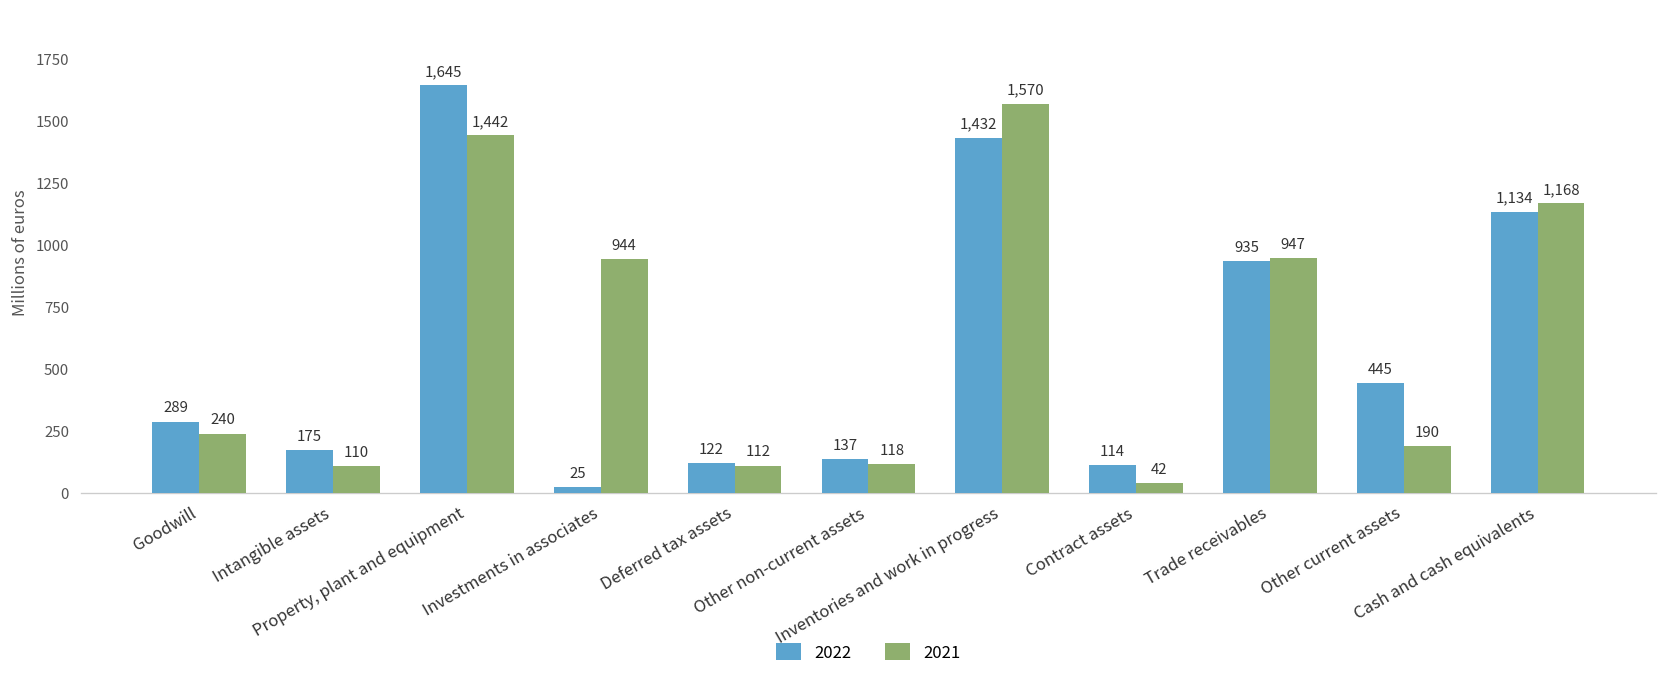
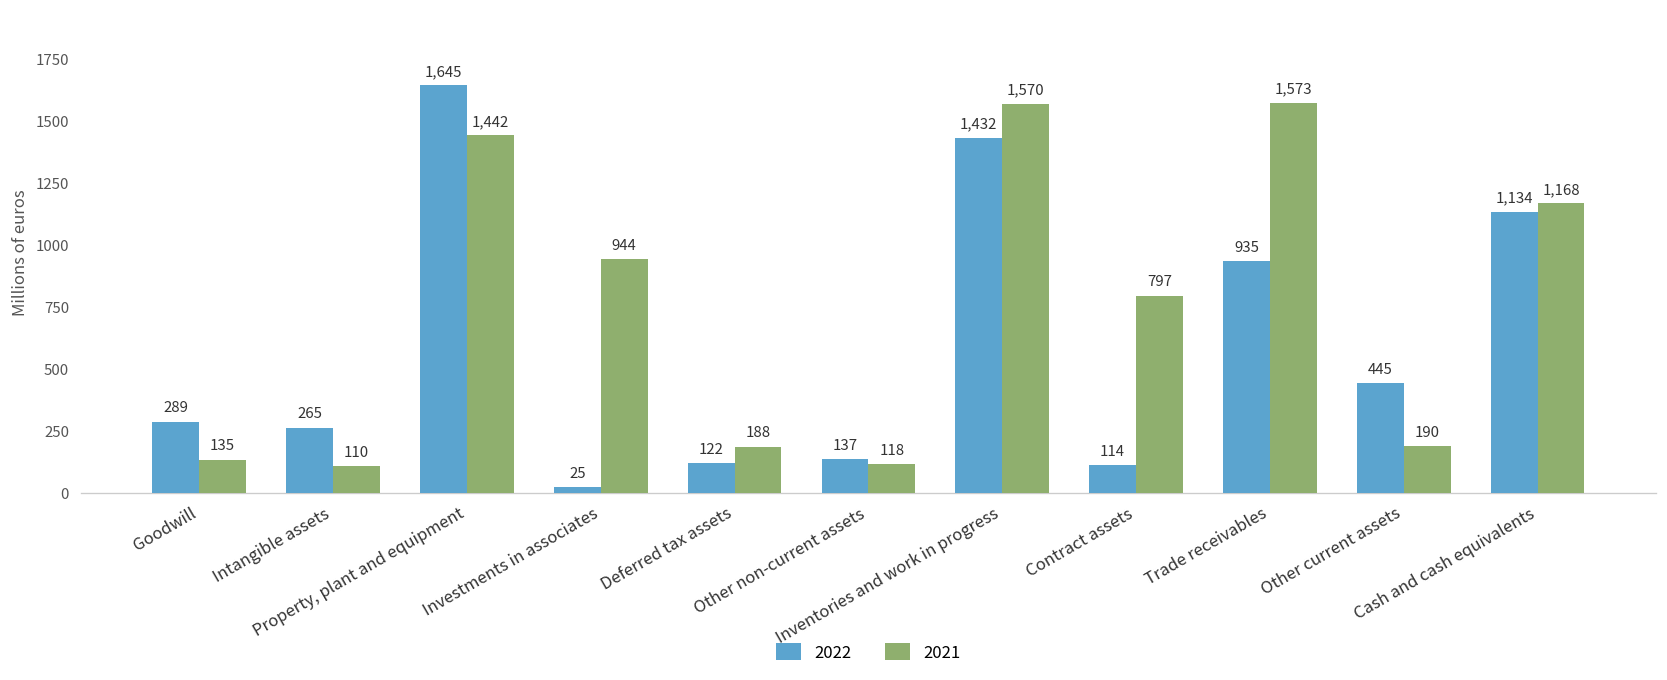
2021, Goodwill: 240 -> 135
2022, Intangible assets: 175 -> 265
2021, Deferred tax assets: 112 -> 188
2021, Contract assets: 42 -> 797
2021, Trade receivables: 947 -> 1,573
